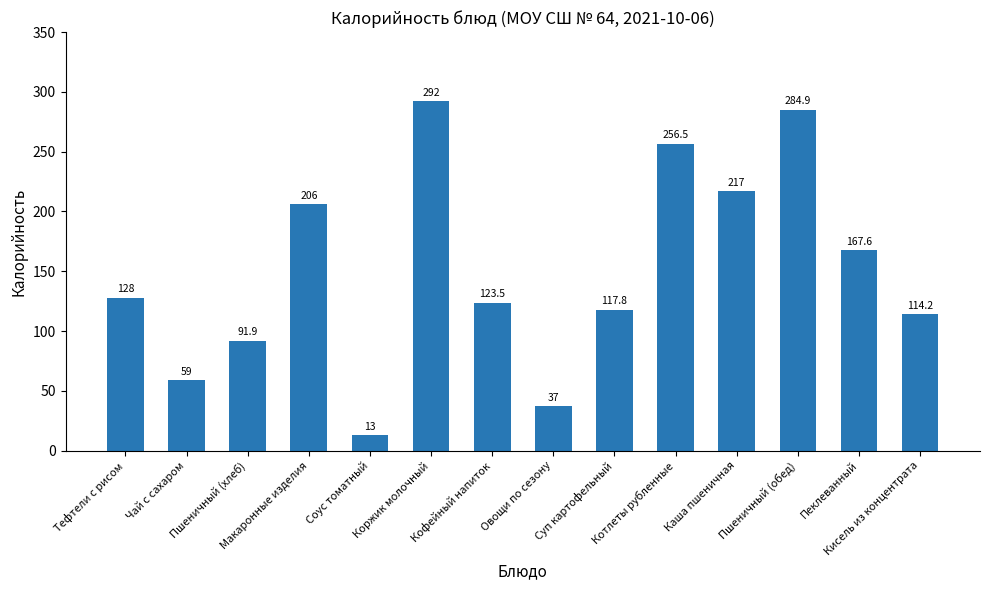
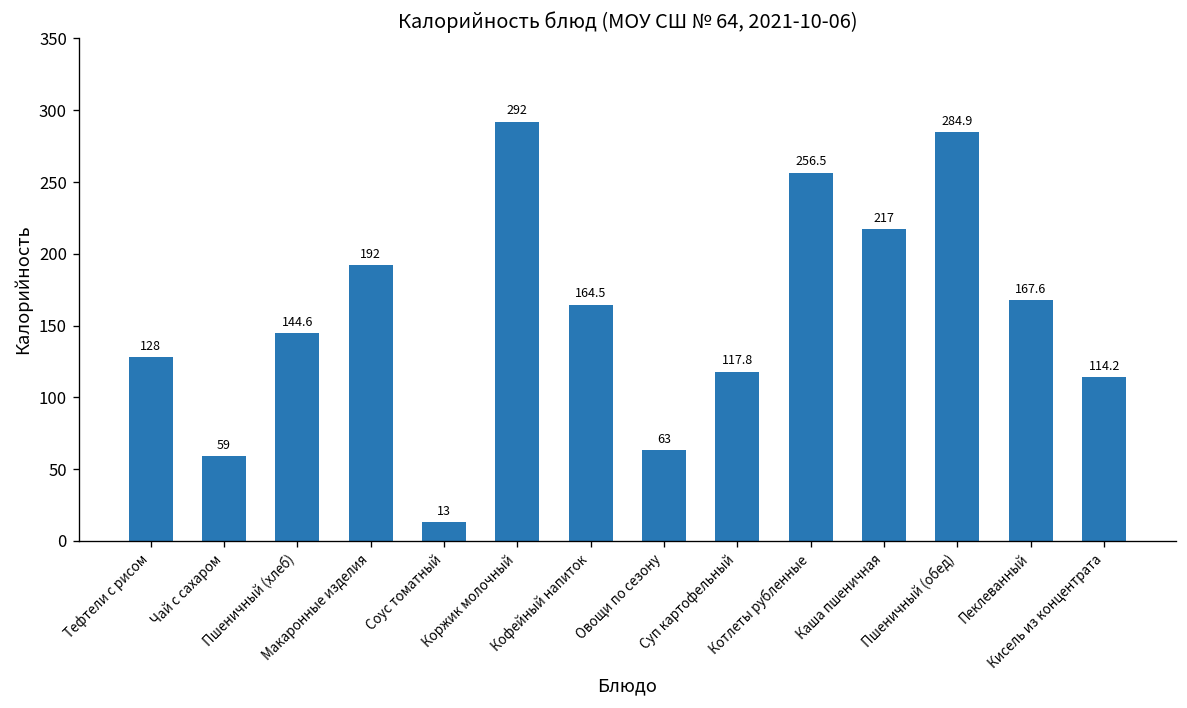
Пшеничный (хлеб): 91.9 -> 144.6
Макаронные изделия: 206 -> 192
Кофейный напиток: 123.5 -> 164.5
Овощи по сезону: 37 -> 63
